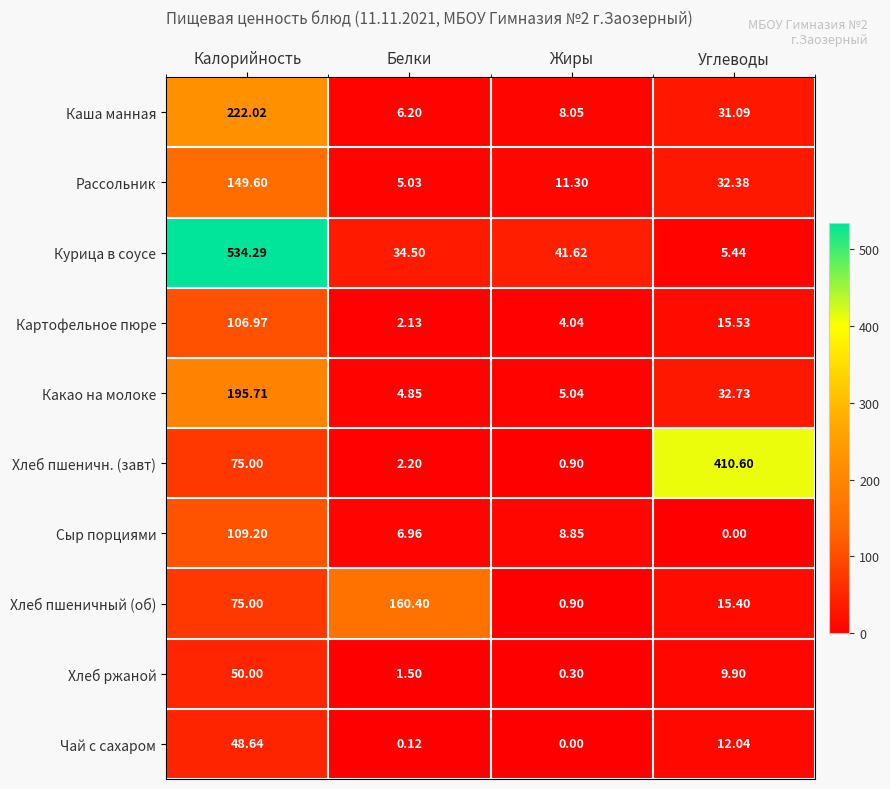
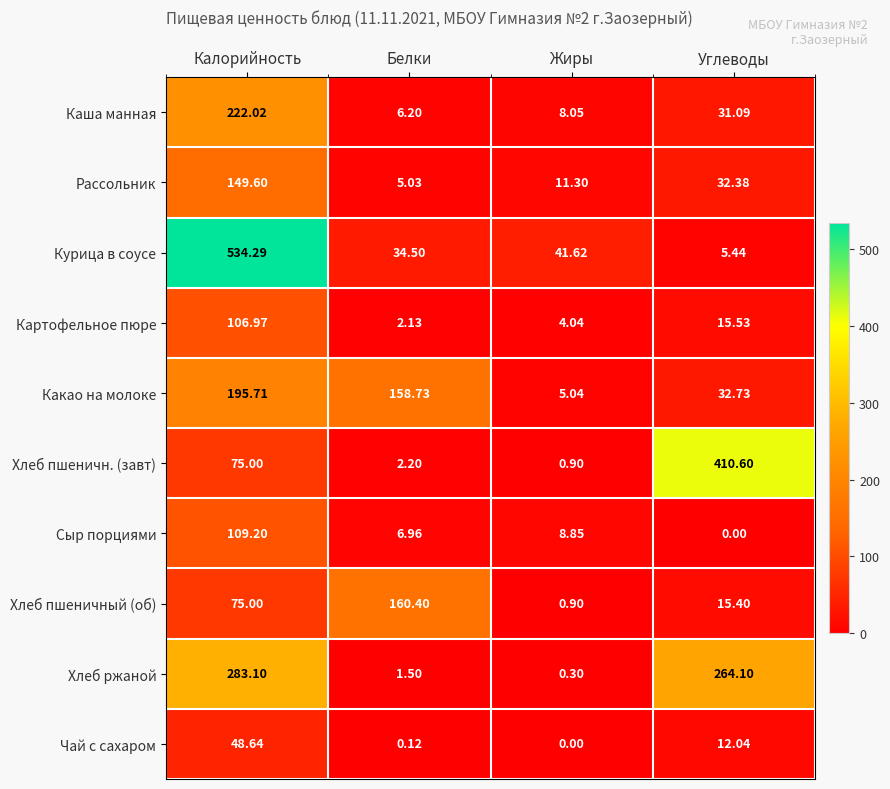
Какао на молоке, Белки: 4.85 -> 158.73
Хлеб ржаной, Калорийность: 50.00 -> 283.10
Хлеб ржаной, Углеводы: 9.90 -> 264.10
